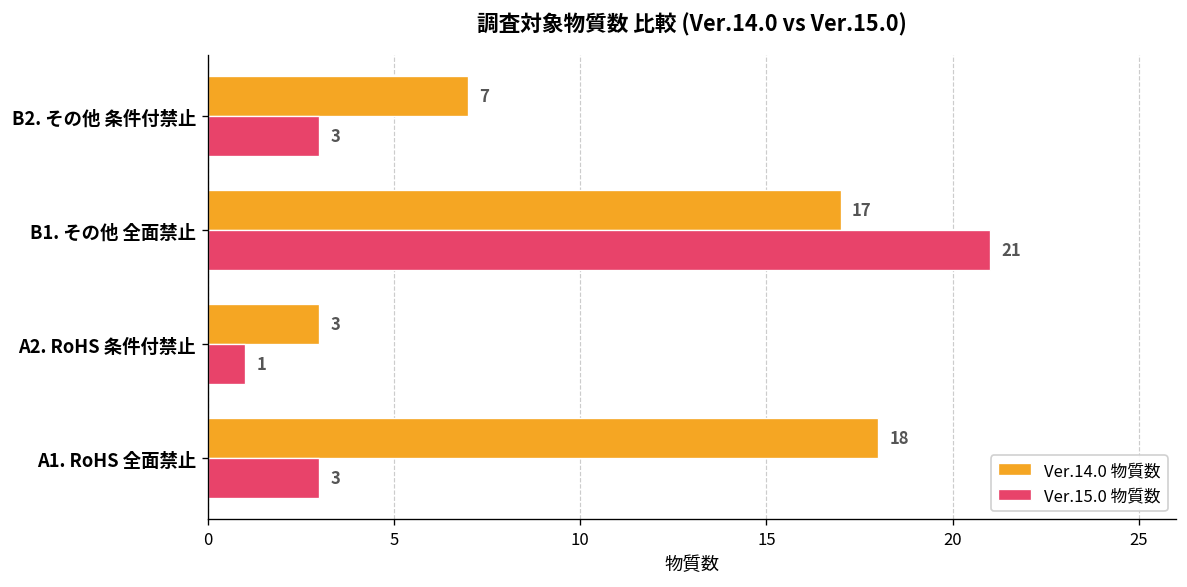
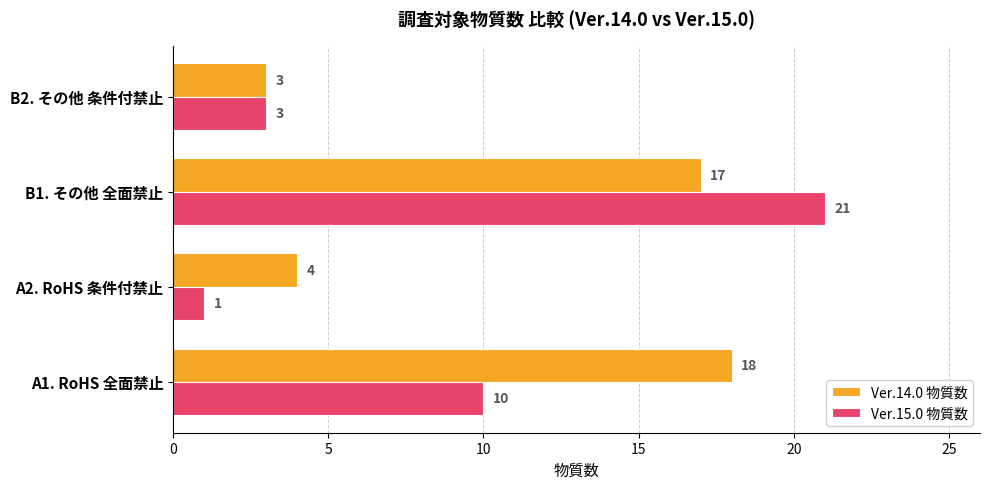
Ver.14.0 物質数, B2. その他 条件付禁止: 7 -> 3
Ver.14.0 物質数, A2. RoHS 条件付禁止: 3 -> 4
Ver.15.0 物質数, A1. RoHS 全面禁止: 3 -> 10
